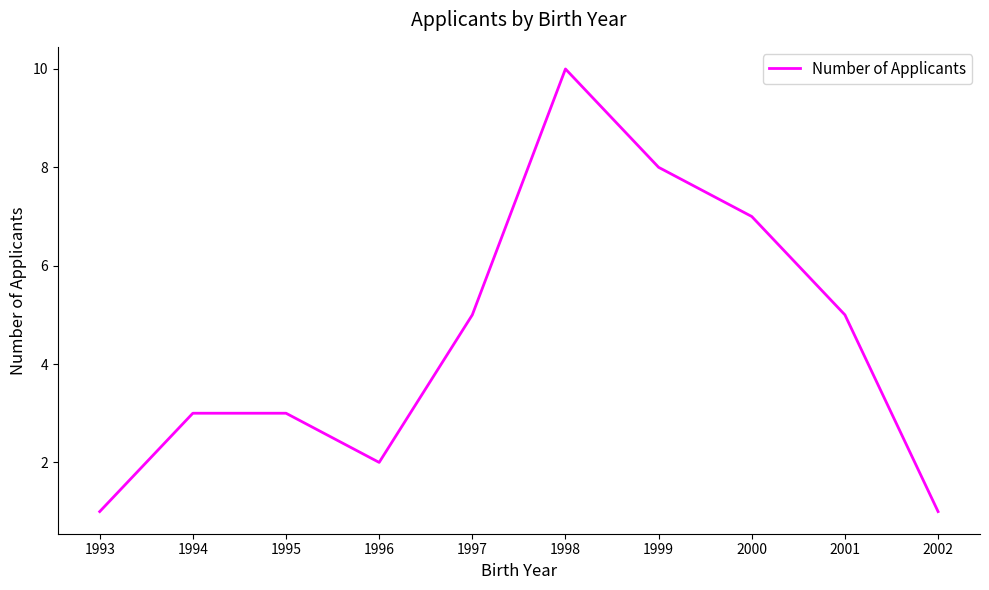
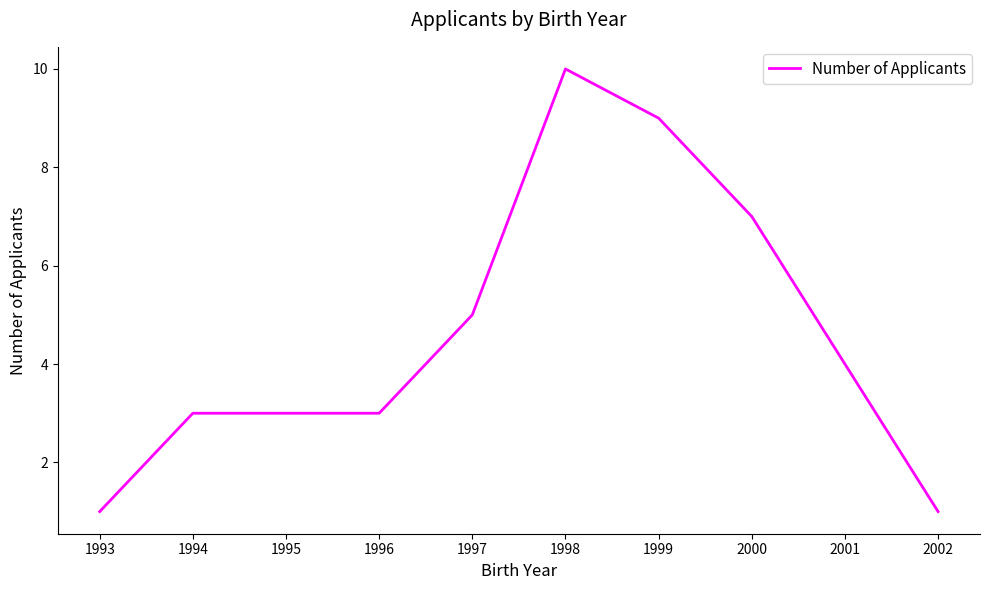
1996: 2 -> 3
1999: 8 -> 9
2001: 5 -> 4
